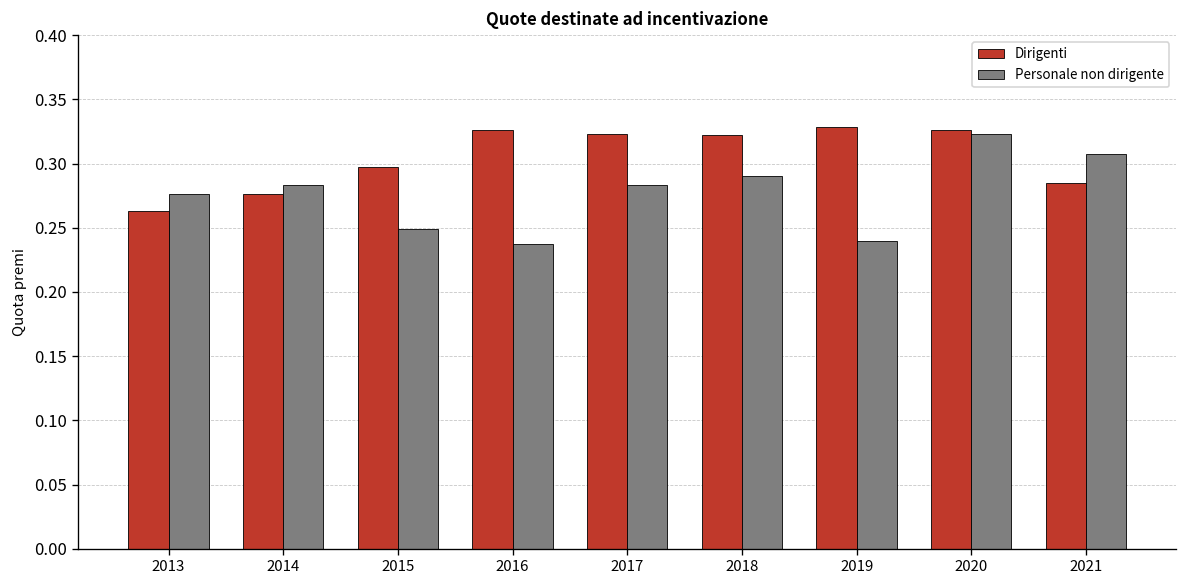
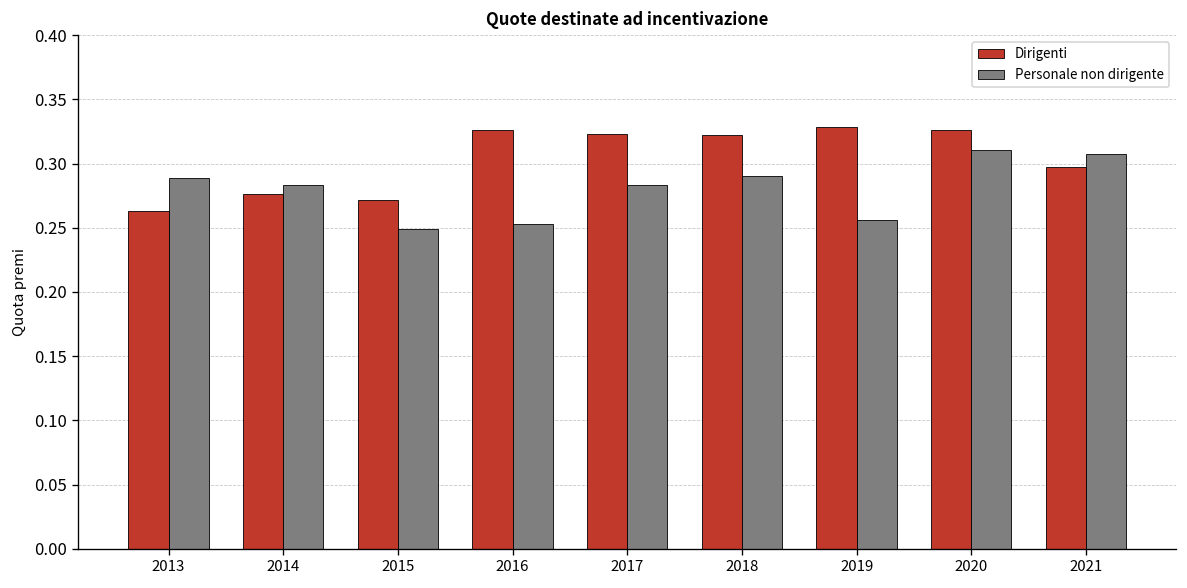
Personale non dirigente, 2013: 0.276 -> 0.289
Dirigenti, 2015: 0.297 -> 0.272
Personale non dirigente, 2016: 0.238 -> 0.253
Personale non dirigente, 2019: 0.240 -> 0.256
Personale non dirigente, 2020: 0.323 -> 0.310
Dirigenti, 2021: 0.285 -> 0.298
